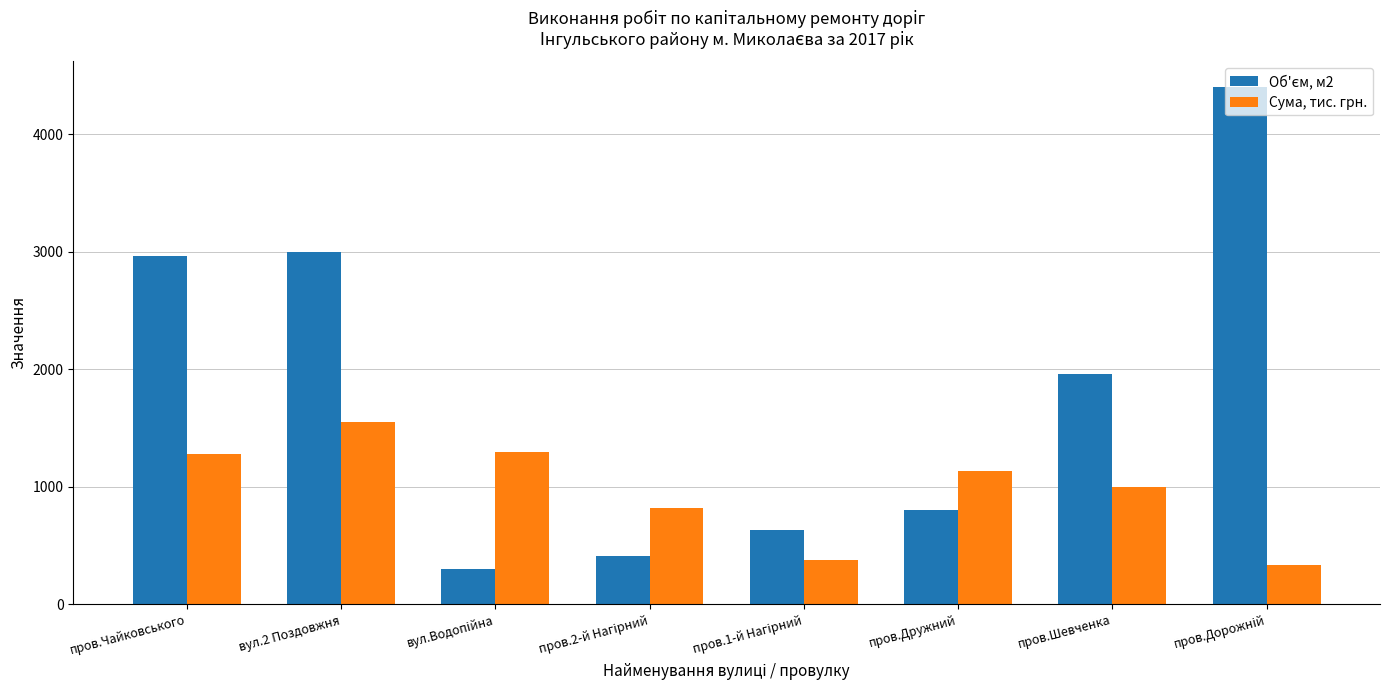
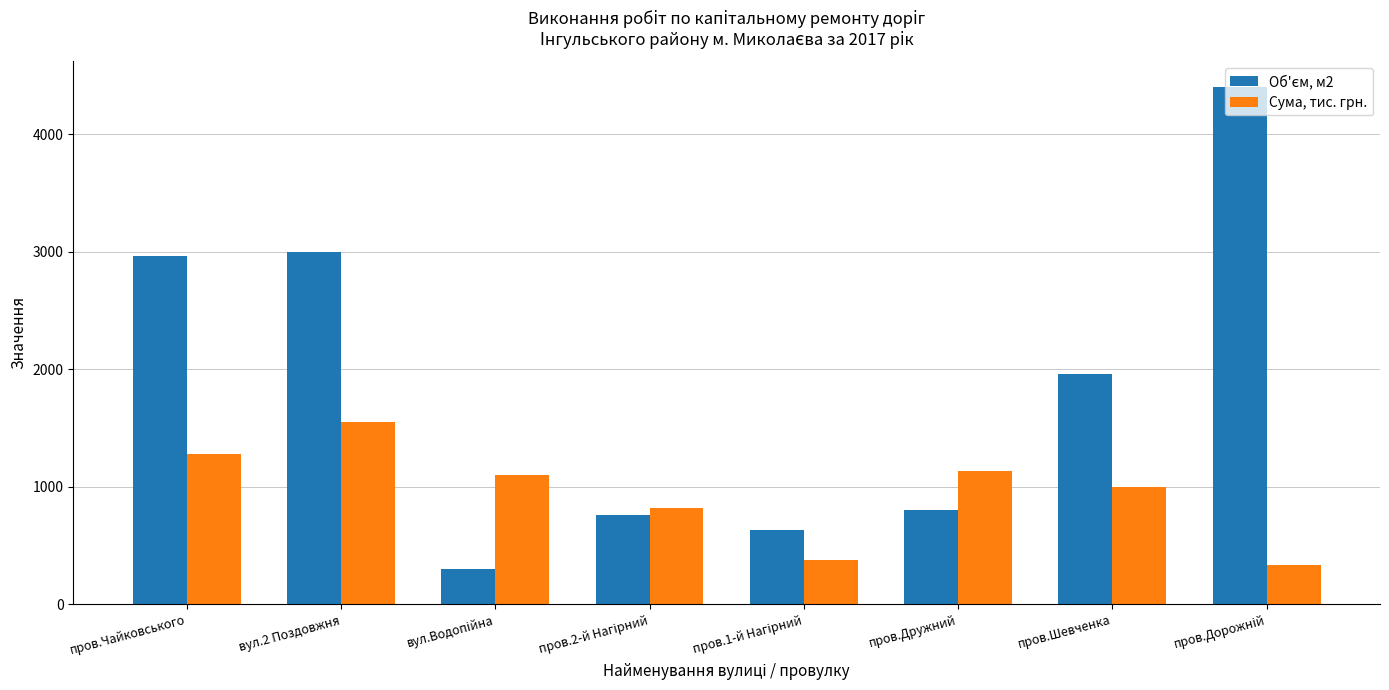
Сума, тис. грн., вул.Водопійна: 1290 -> 1100
Об'єм, м2, пров.2-й Нагірний: 410 -> 760
